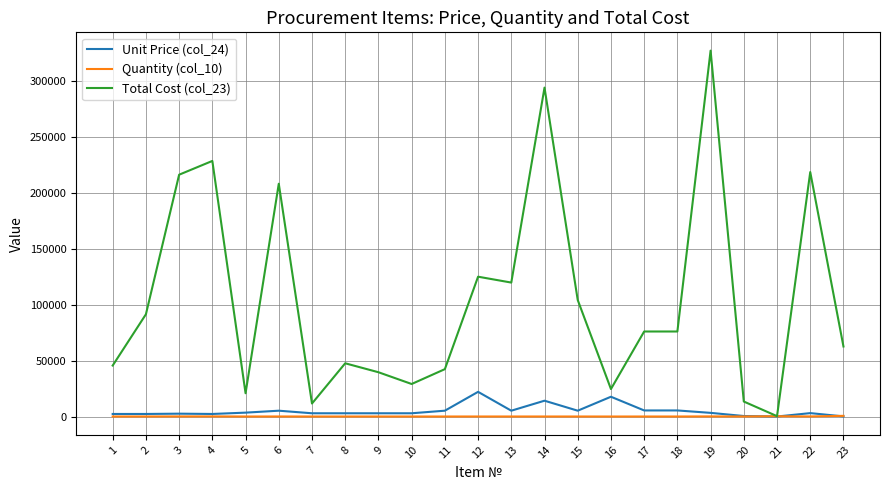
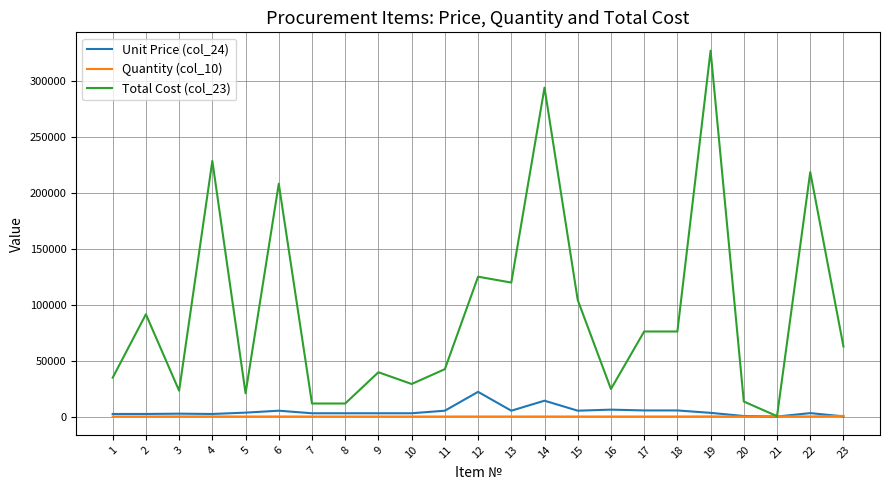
Total Cost (col_23), 1: 46000 -> 35000
Total Cost (col_23), 3: 217000 -> 23000
Total Cost (col_23), 8: 48000 -> 12000
Unit Price (col_24), 16: 18000 -> 6000
